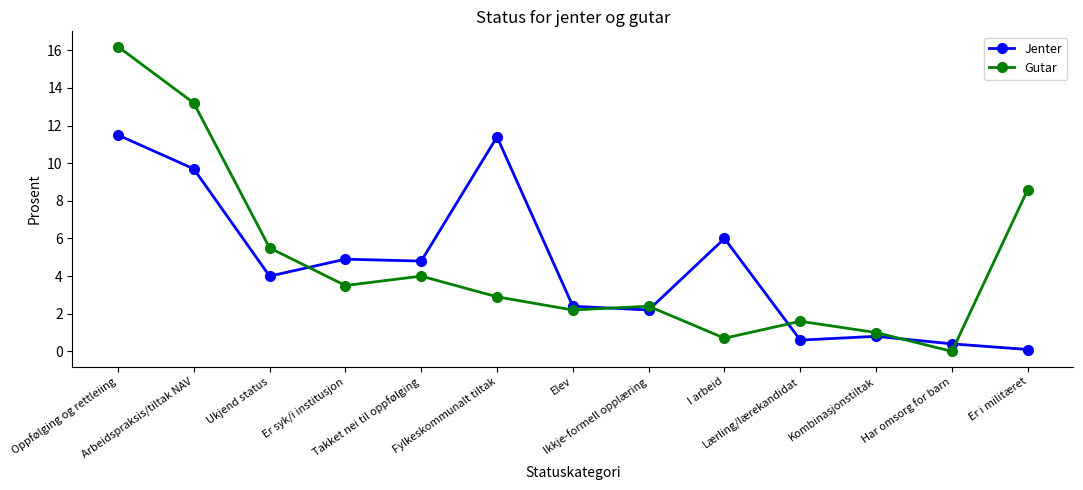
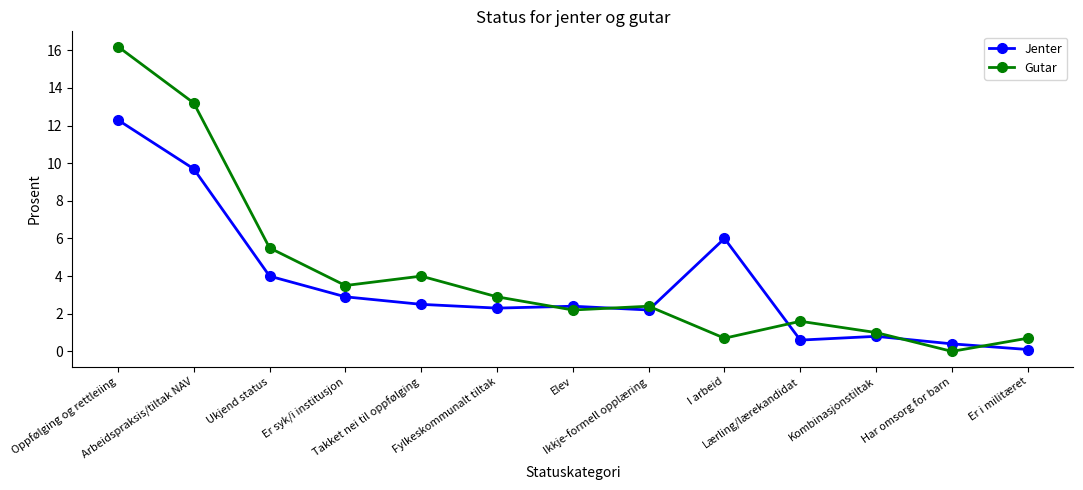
Jenter, Oppfølging og rettleiing: 11.5 -> 12.3
Jenter, Er syk/i institusjon: 4.9 -> 2.9
Jenter, Takket nei til oppfølging: 4.8 -> 2.5
Jenter, Fylkeskommunalt tiltak: 11.4 -> 2.3
Gutar, Er i militæret: 8.6 -> 0.7
